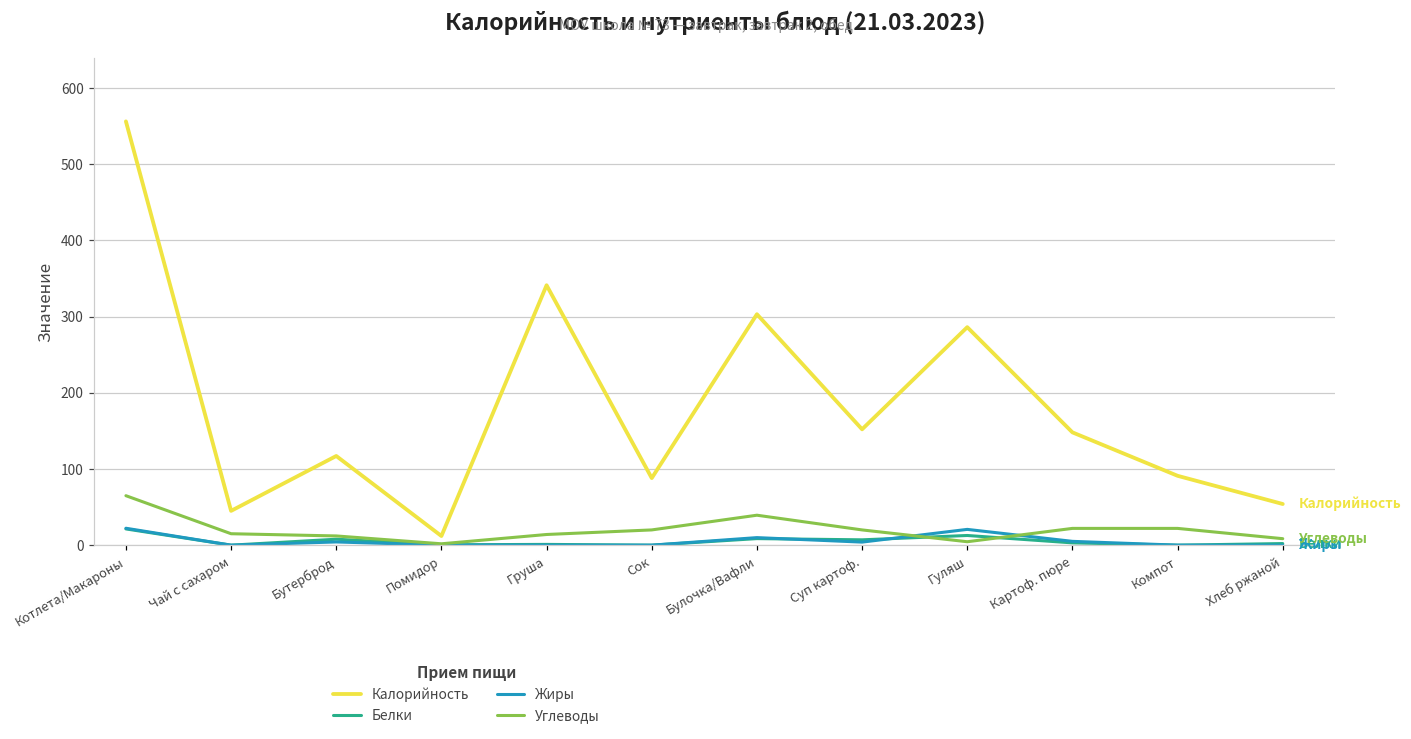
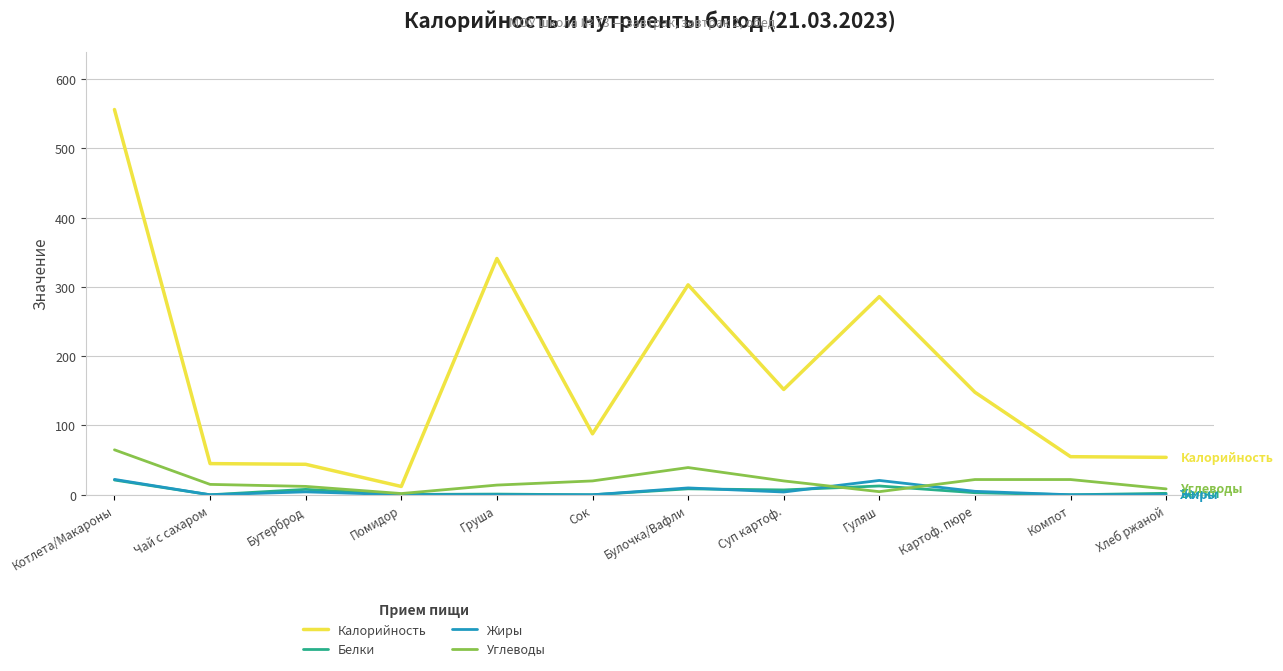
Калорийность, Бутерброд: 120 -> 40
Калорийность, Компот: 90 -> 60
